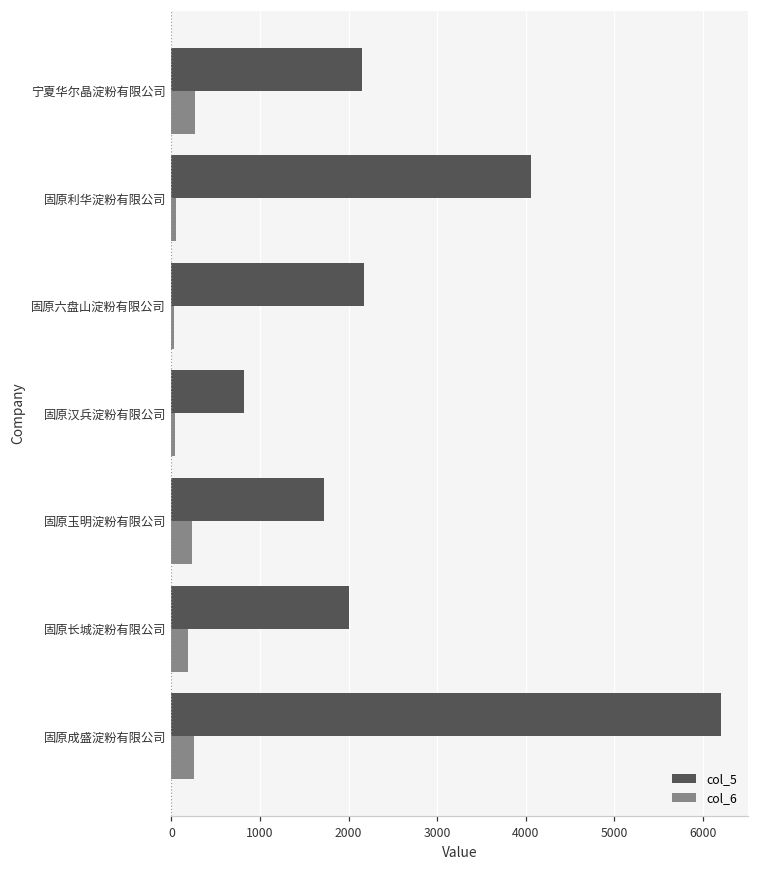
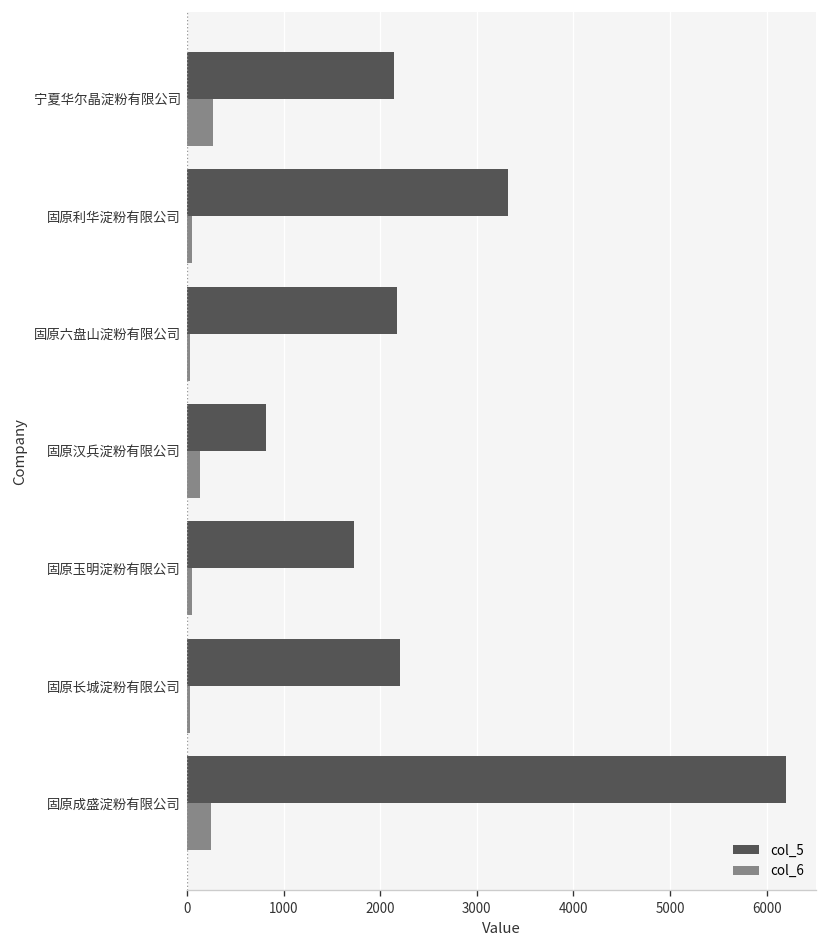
col_5, 固原利华淀粉有限公司: 4100 -> 3300
col_6, 固原汉兵淀粉有限公司: 0 -> 100
col_6, 固原玉明淀粉有限公司: 200 -> 100
col_5, 固原长城淀粉有限公司: 2000 -> 2200
col_6, 固原长城淀粉有限公司: 200 -> 0
